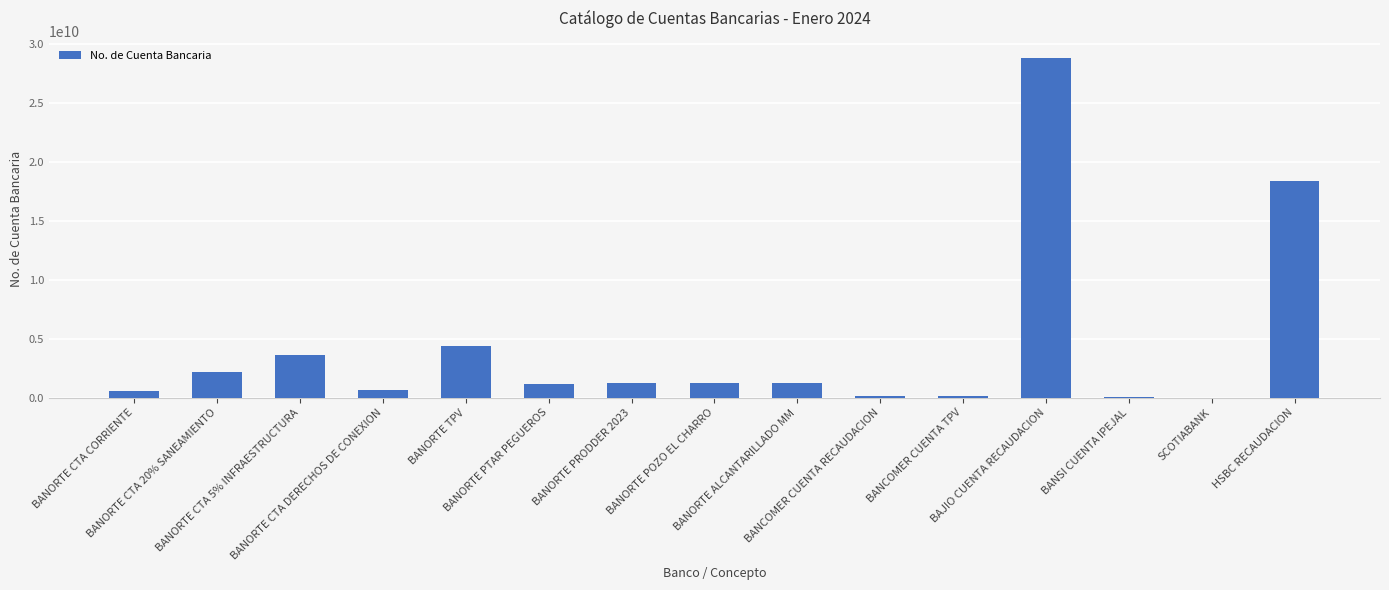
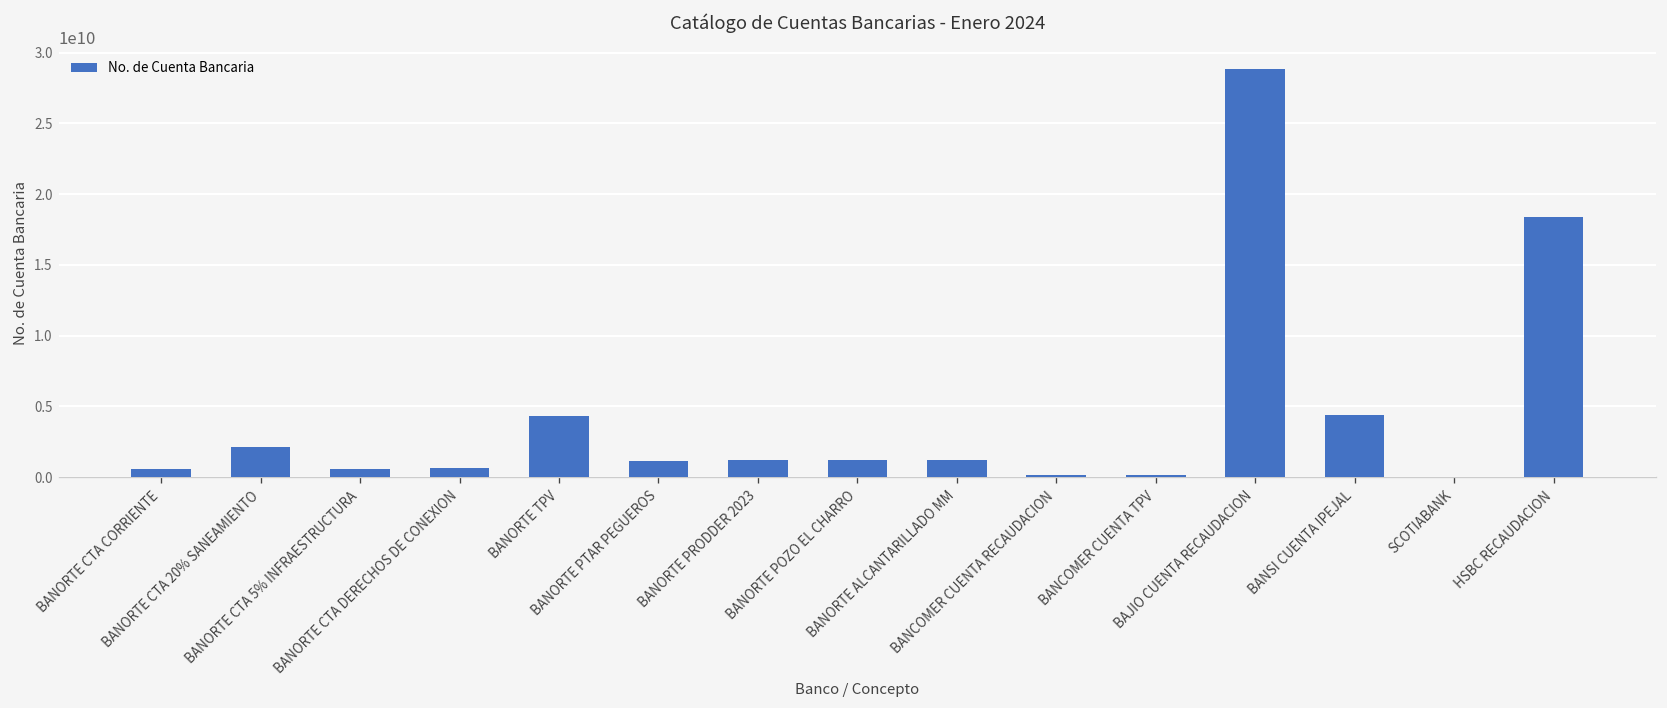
BANORTE CTA 5% INFRAESTRUCTURA: 3600000000 -> 600000000
BANSI CUENTA IPEJAL: 100000000 -> 4400000000
